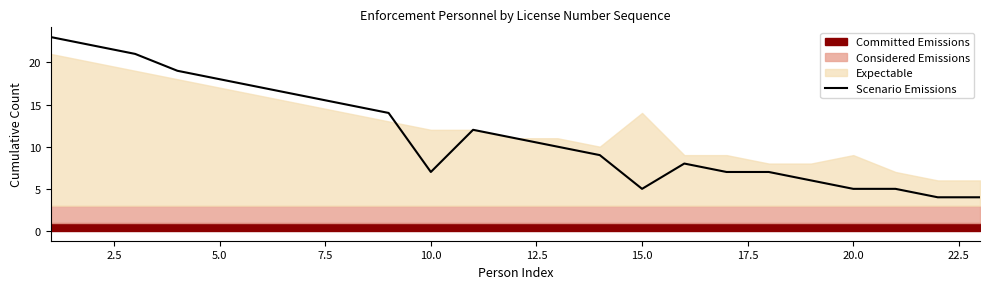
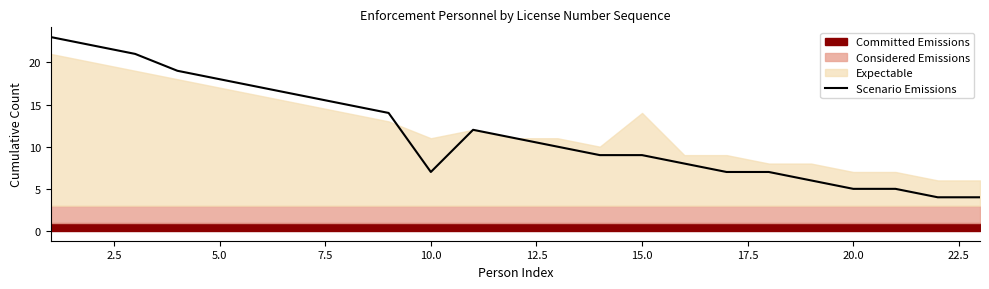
Expectable, 10.0: 9 -> 8
Scenario Emissions, 15.0: 5 -> 9
Expectable, 20.0: 6 -> 4
